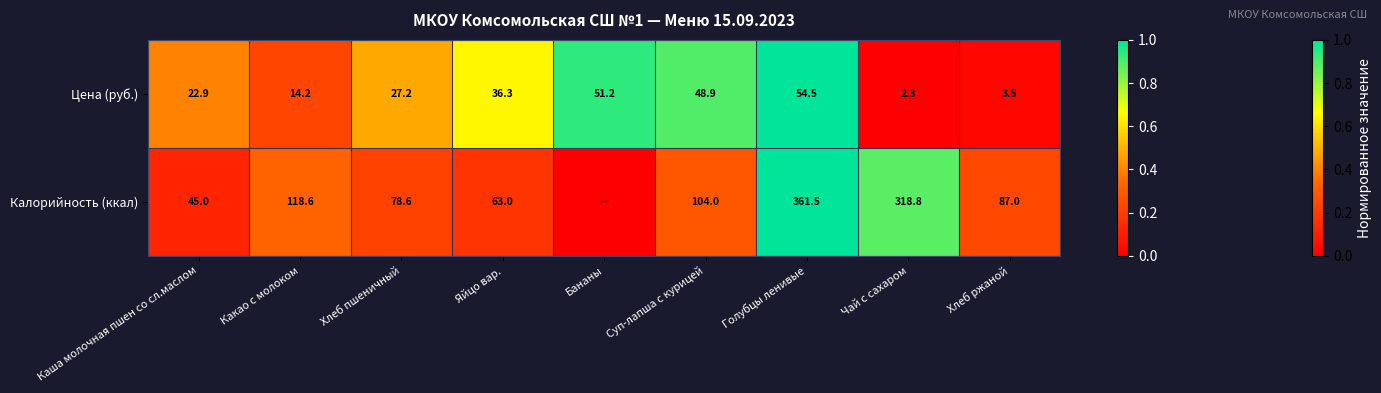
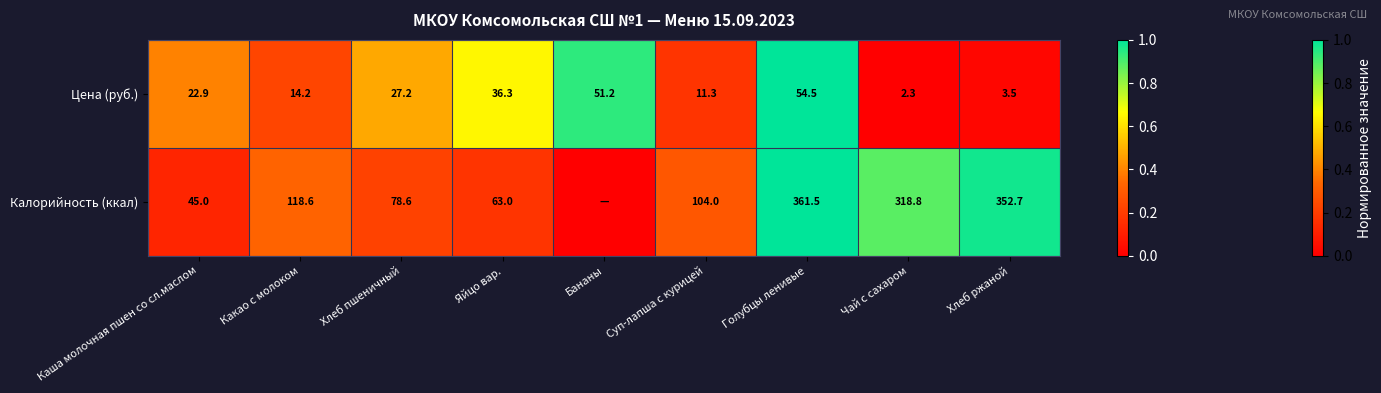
Цена (руб.), Суп-лапша с курицей: 48.9 -> 11.3
Калорийность (ккал), Хлеб ржаной: 87.0 -> 352.7
